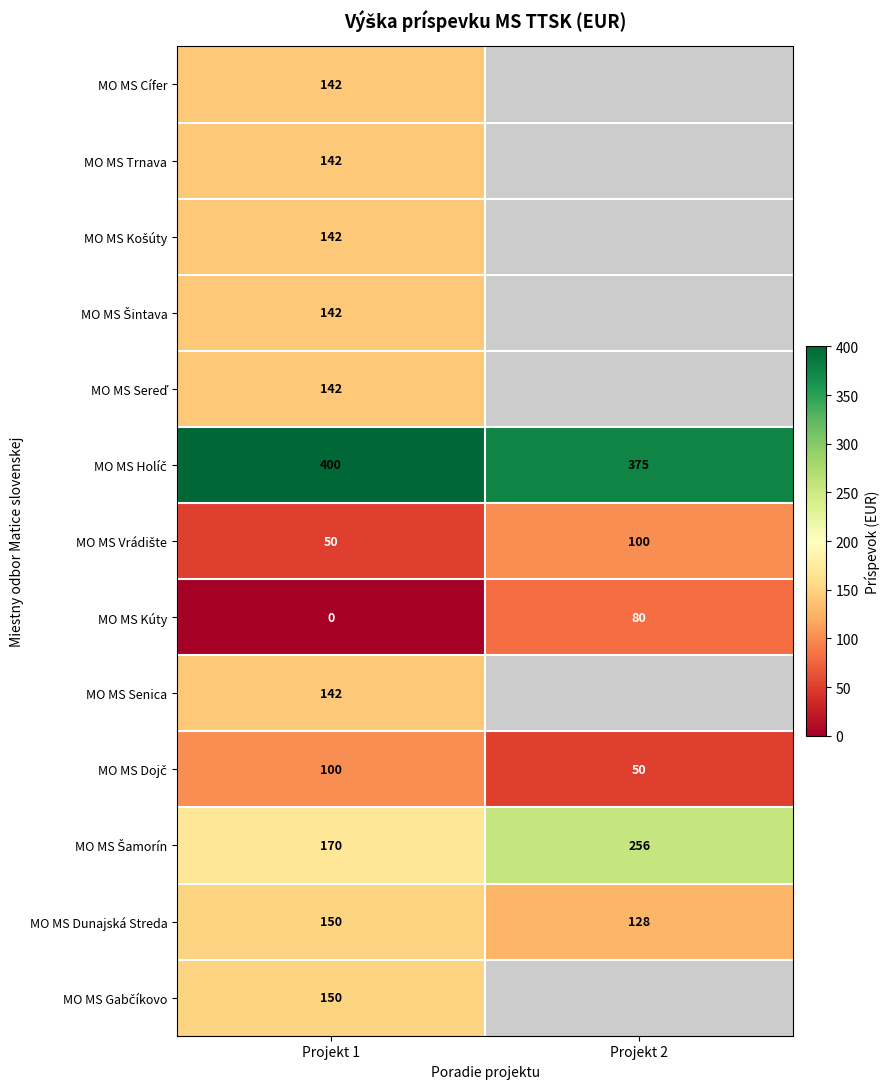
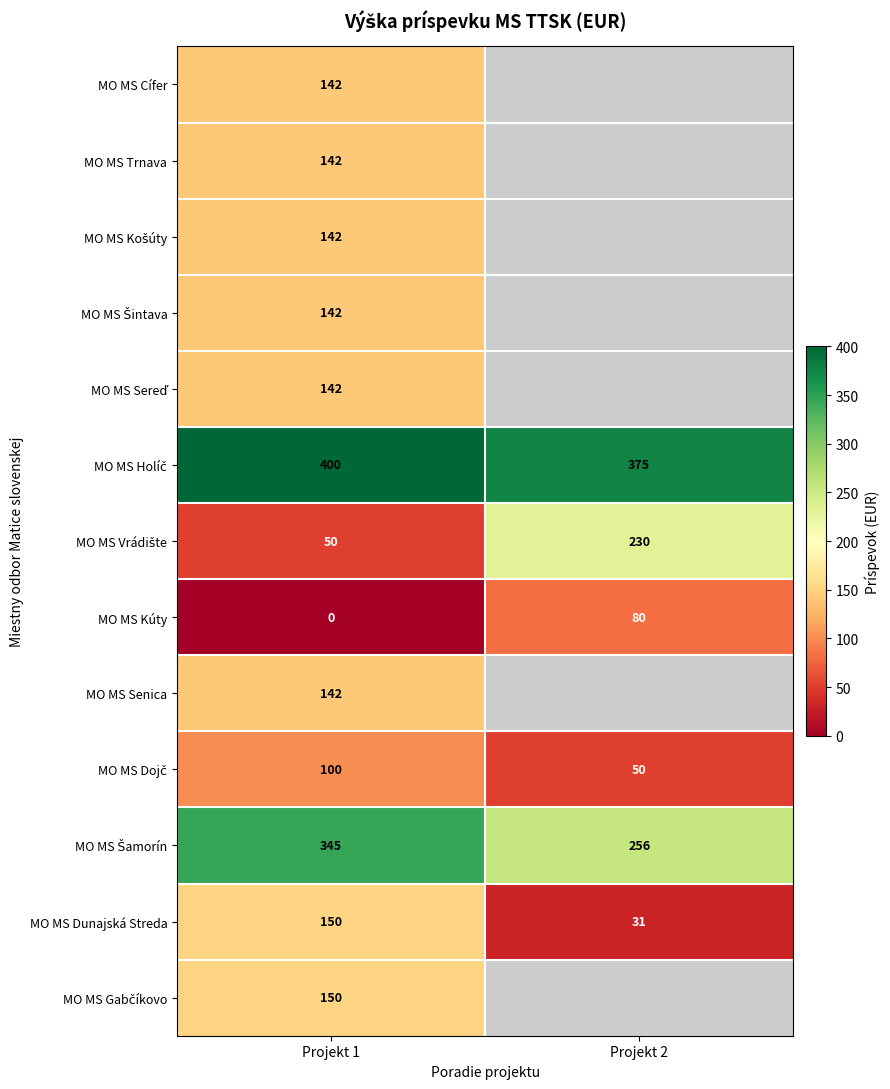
MO MS Vrádište, Projekt 2: 100 -> 230
MO MS Šamorín, Projekt 1: 170 -> 345
MO MS Dunajská Streda, Projekt 2: 128 -> 31
